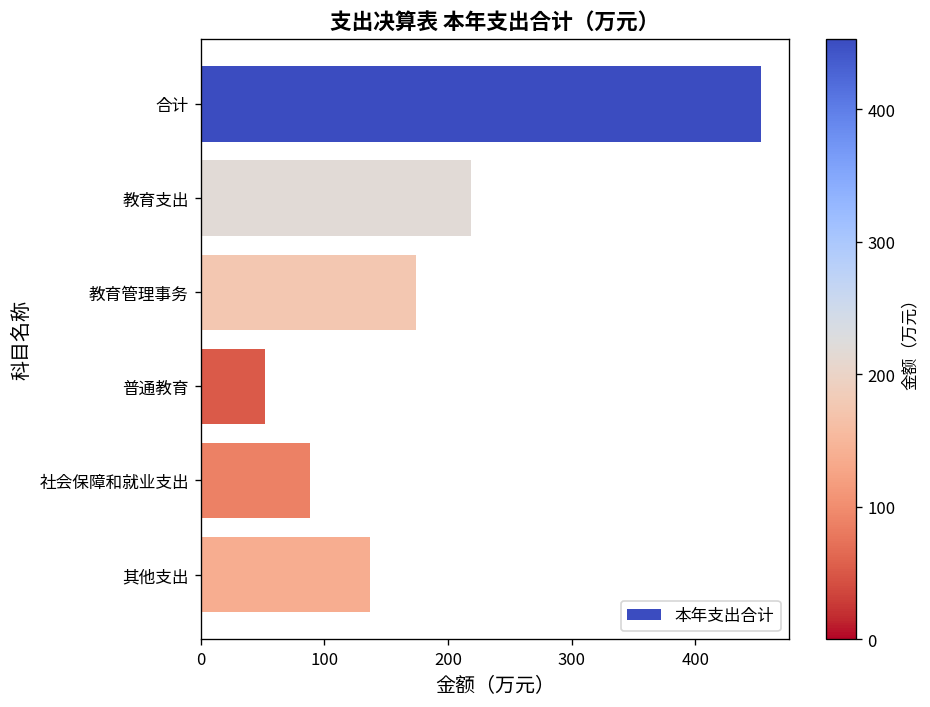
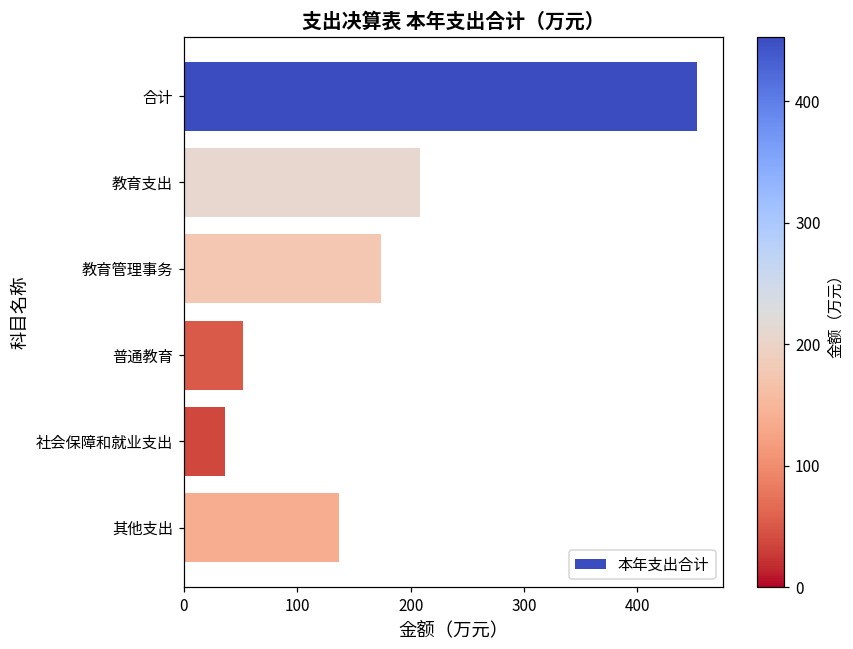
教育支出: 219 -> 208
社会保障和就业支出: 88 -> 37
